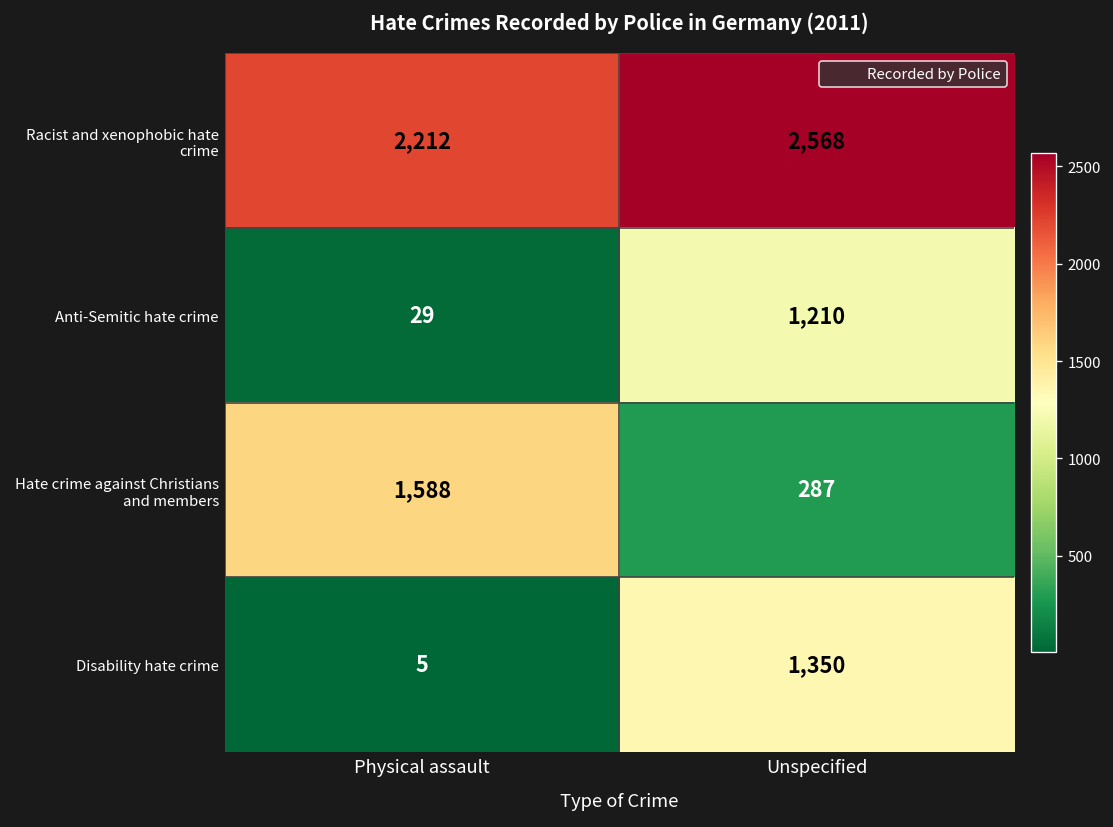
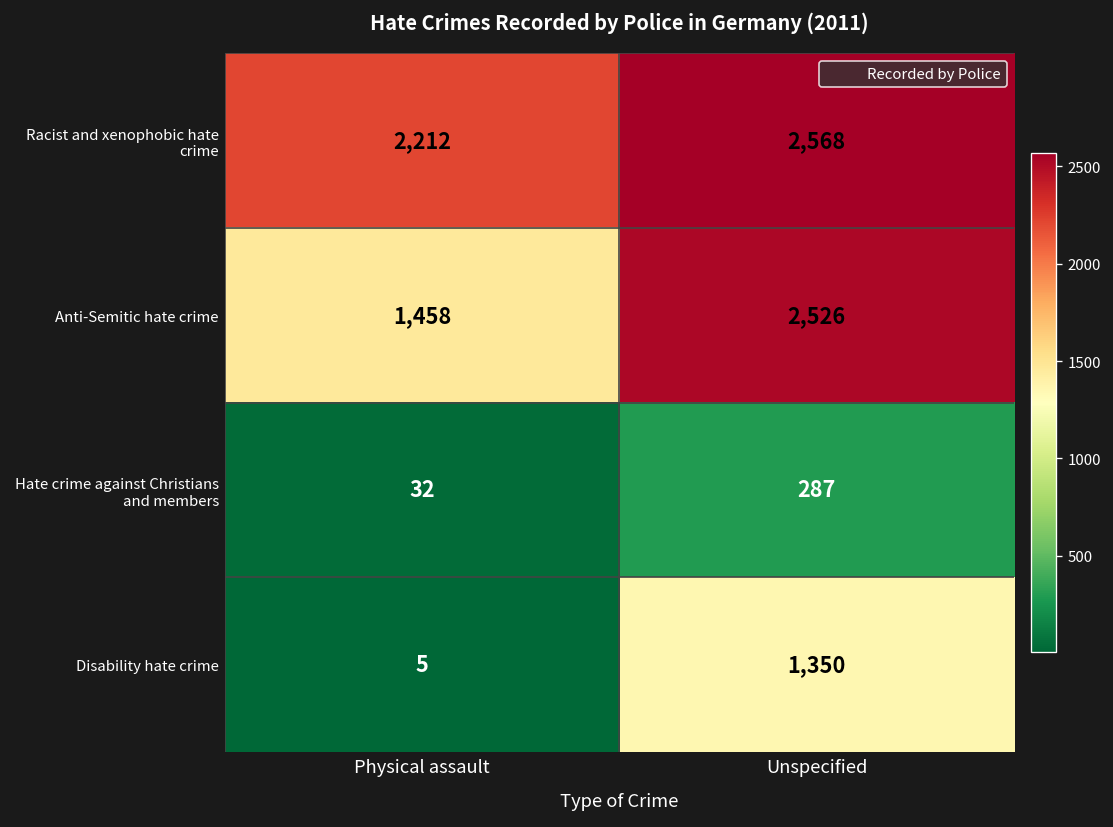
Anti-Semitic hate crime, Physical assault: 29 -> 1,458
Anti-Semitic hate crime, Unspecified: 1,210 -> 2,526
Hate crime against Christians and members, Physical assault: 1,588 -> 32
